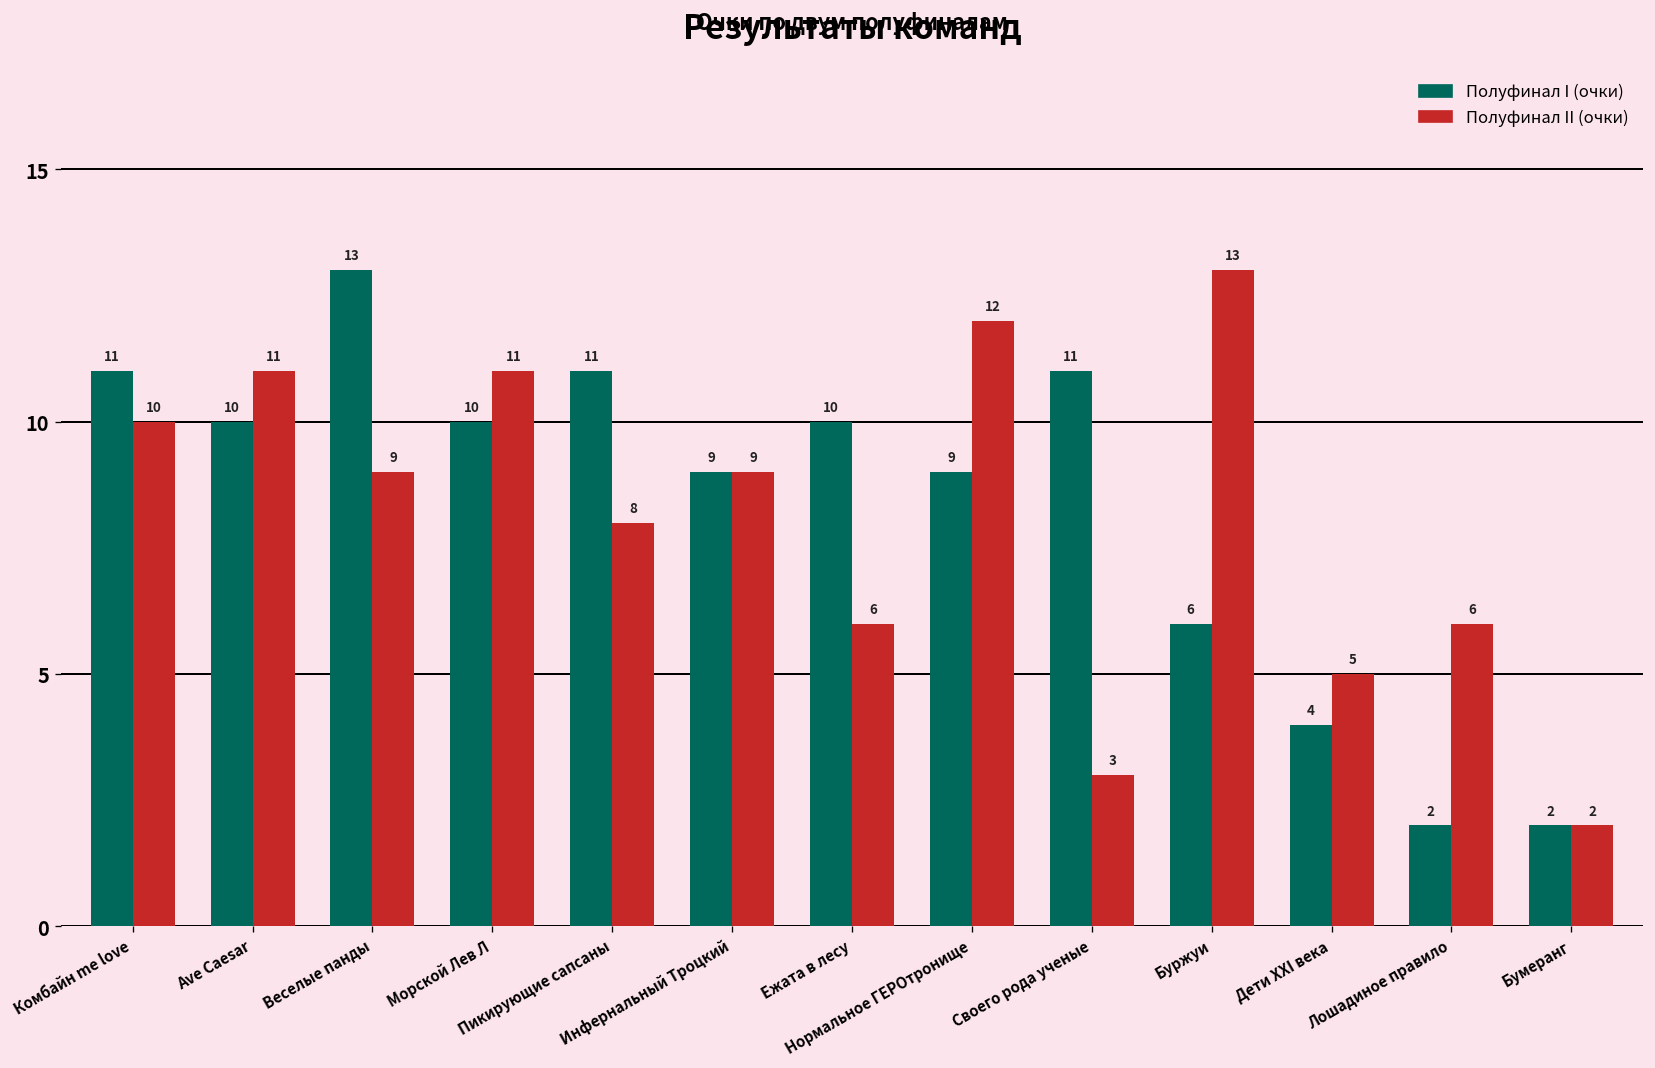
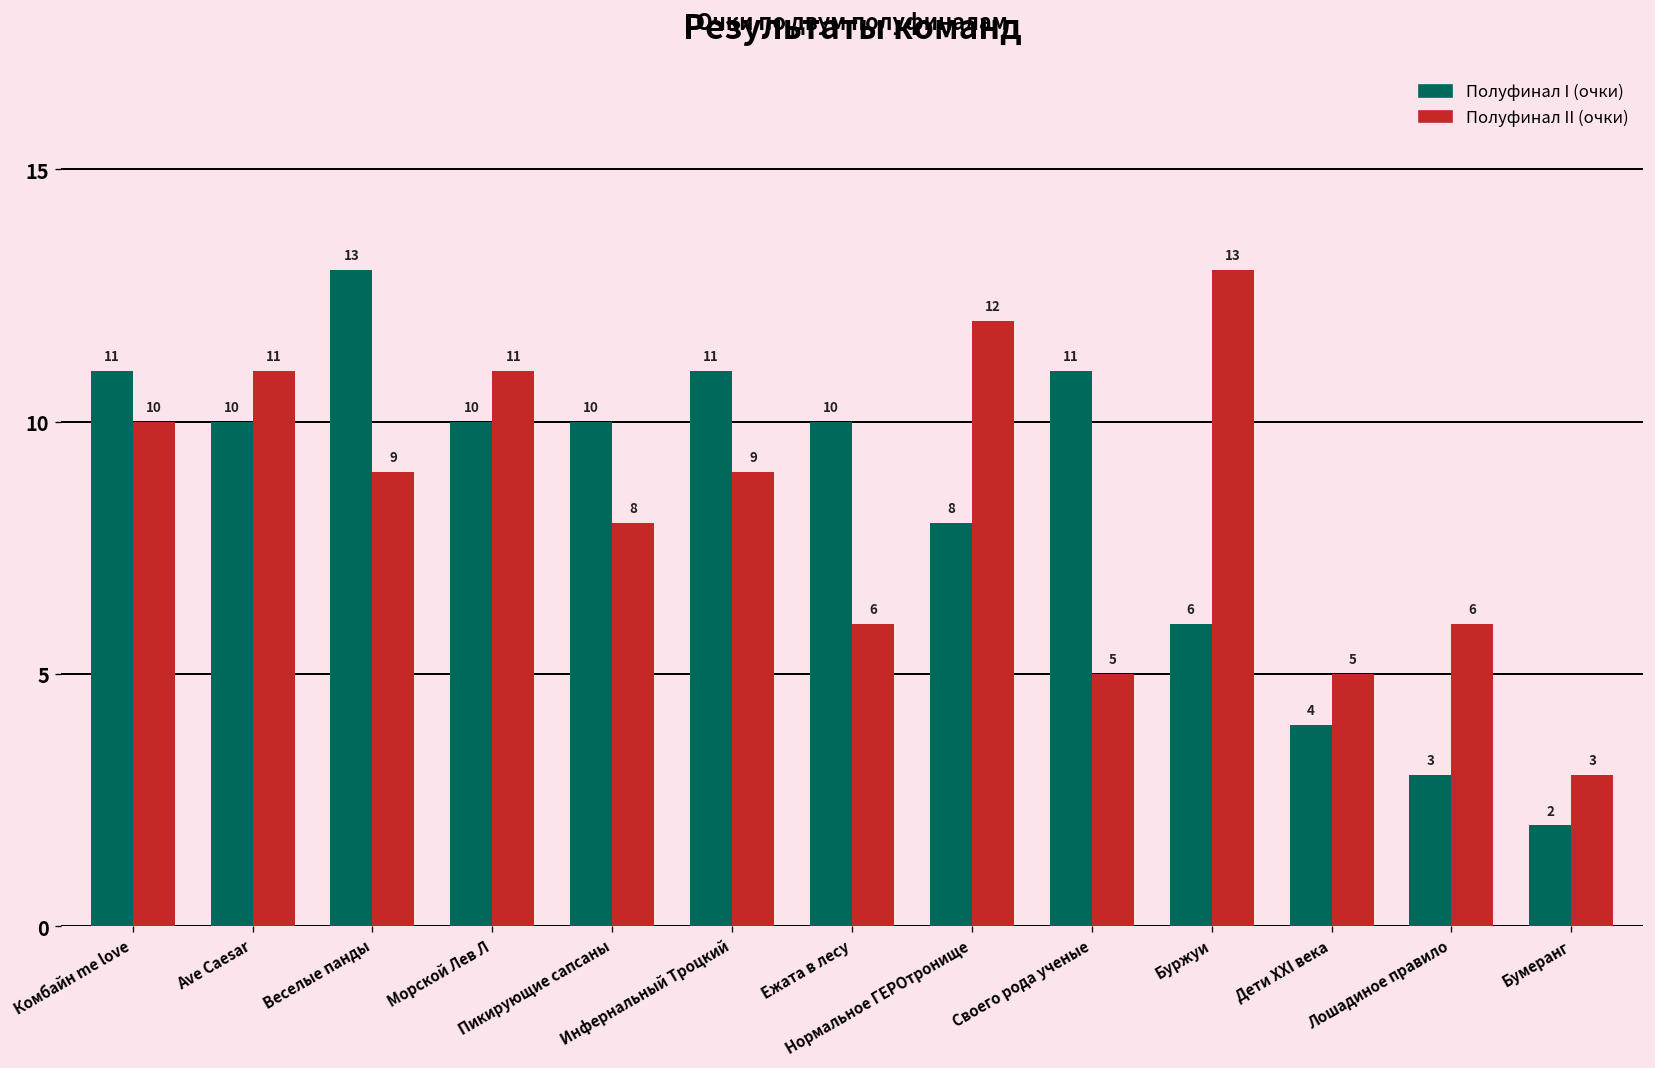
Полуфинал I (очки), Пикирующие сапсаны: 11 -> 10
Полуфинал I (очки), Инфернальный Троцкий: 9 -> 11
Полуфинал I (очки), Нормальное ГЕРОтронище: 9 -> 8
Полуфинал II (очки), Своего рода ученые: 3 -> 5
Полуфинал I (очки), Лошадиное правило: 2 -> 3
Полуфинал II (очки), Бумеранг: 2 -> 3
